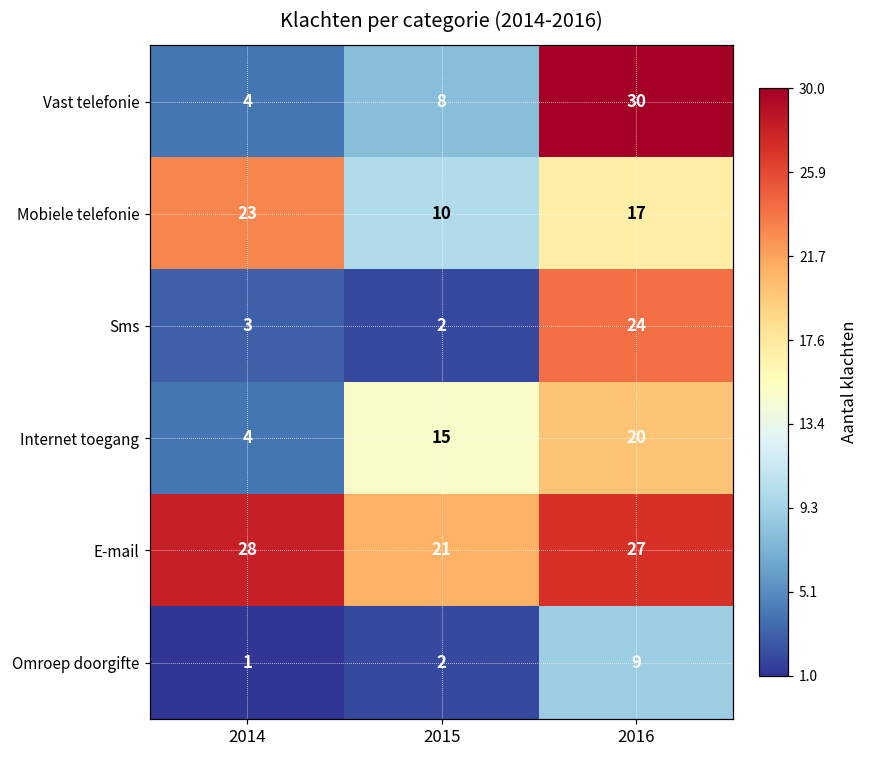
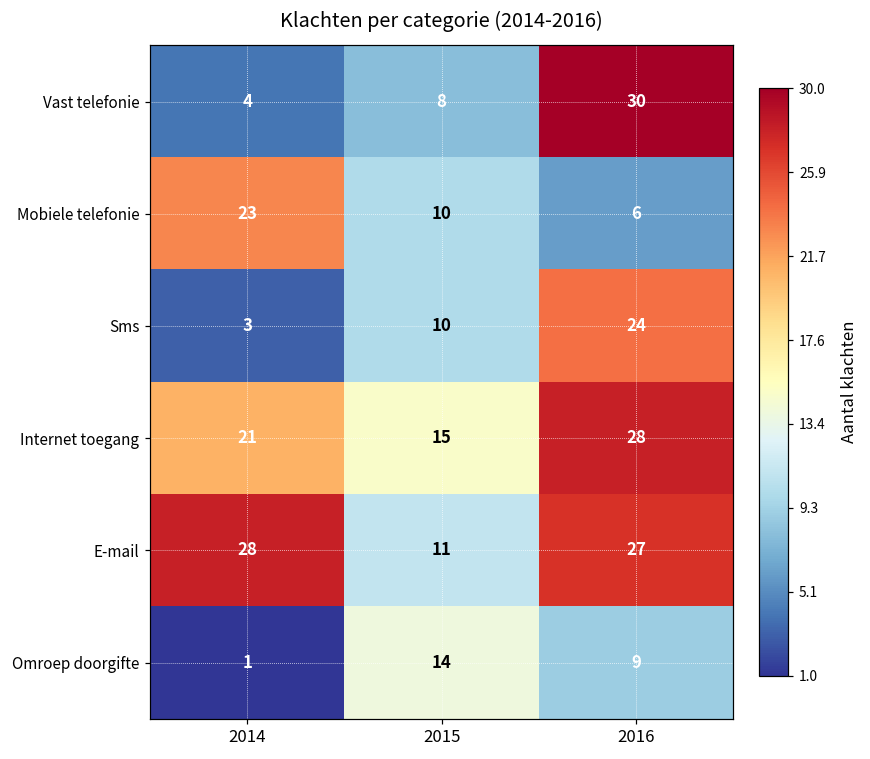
Mobiele telefonie, 2016: 17 -> 6
Sms, 2015: 2 -> 10
Internet toegang, 2014: 4 -> 21
Internet toegang, 2016: 20 -> 28
E-mail, 2015: 21 -> 11
Omroep doorgifte, 2015: 2 -> 14
